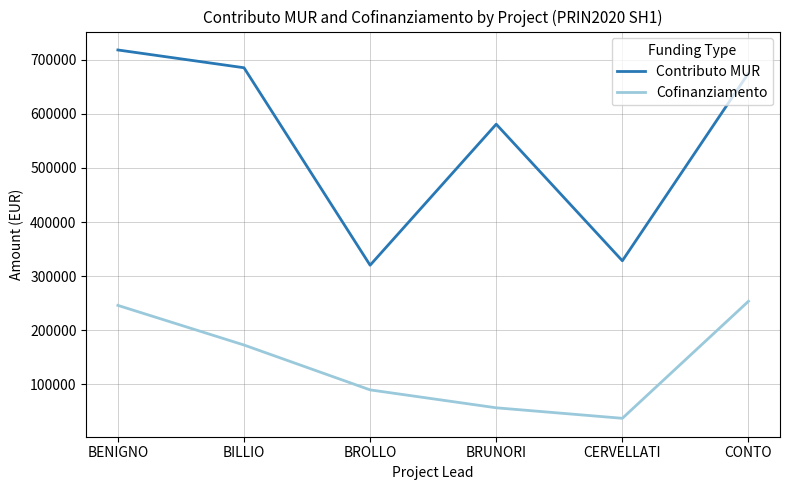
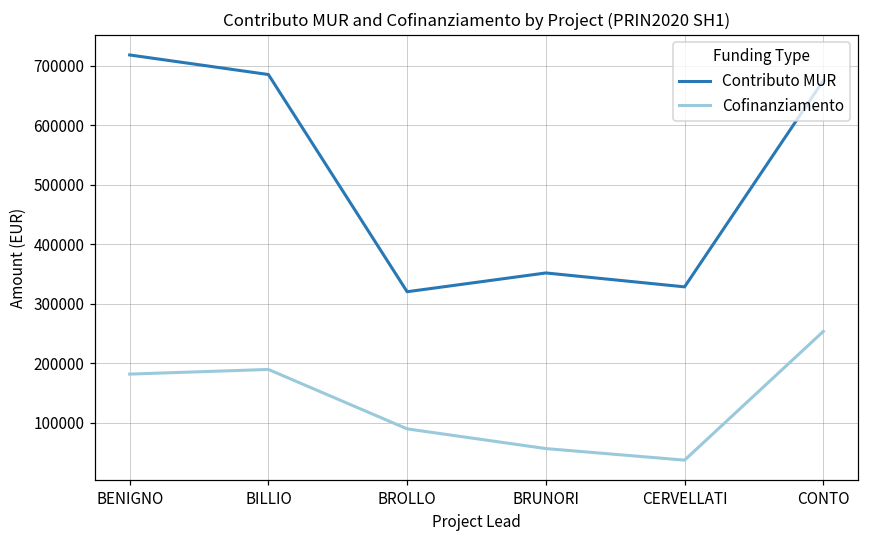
Cofinanziamento, BENIGNO: 250000 -> 180000
Cofinanziamento, BILLIO: 170000 -> 190000
Contributo MUR, BRUNORI: 580000 -> 350000
